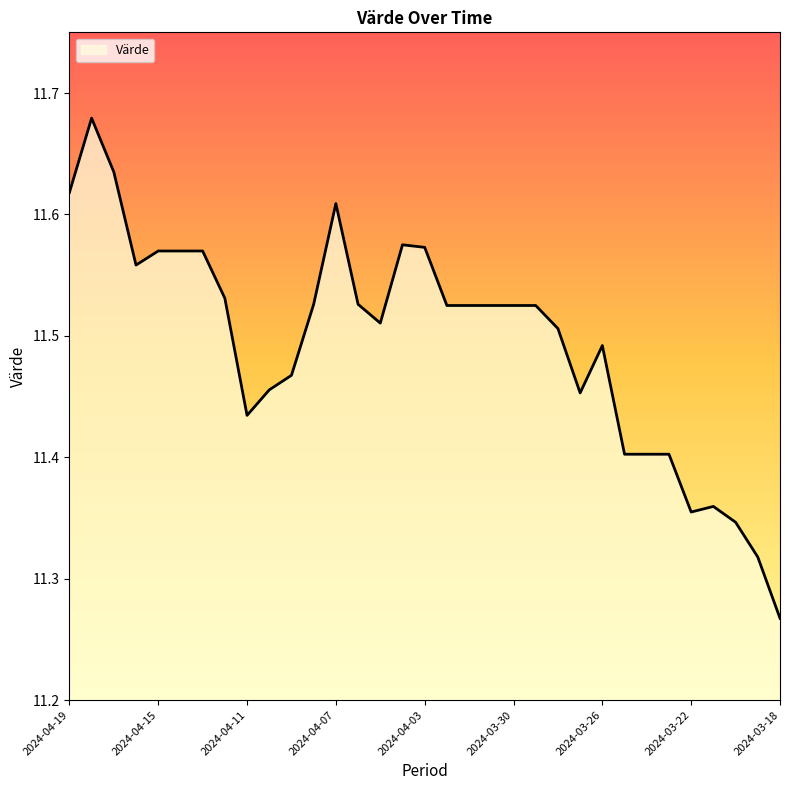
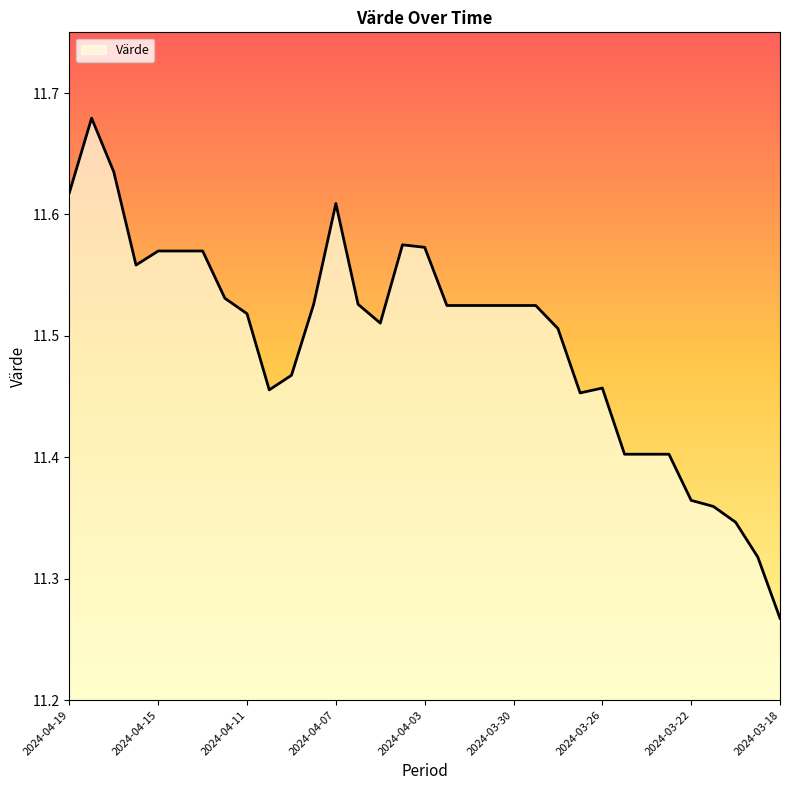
2024-04-11: 11.435 -> 11.518
2024-03-26: 11.492 -> 11.457
2024-03-22: 11.355 -> 11.365
